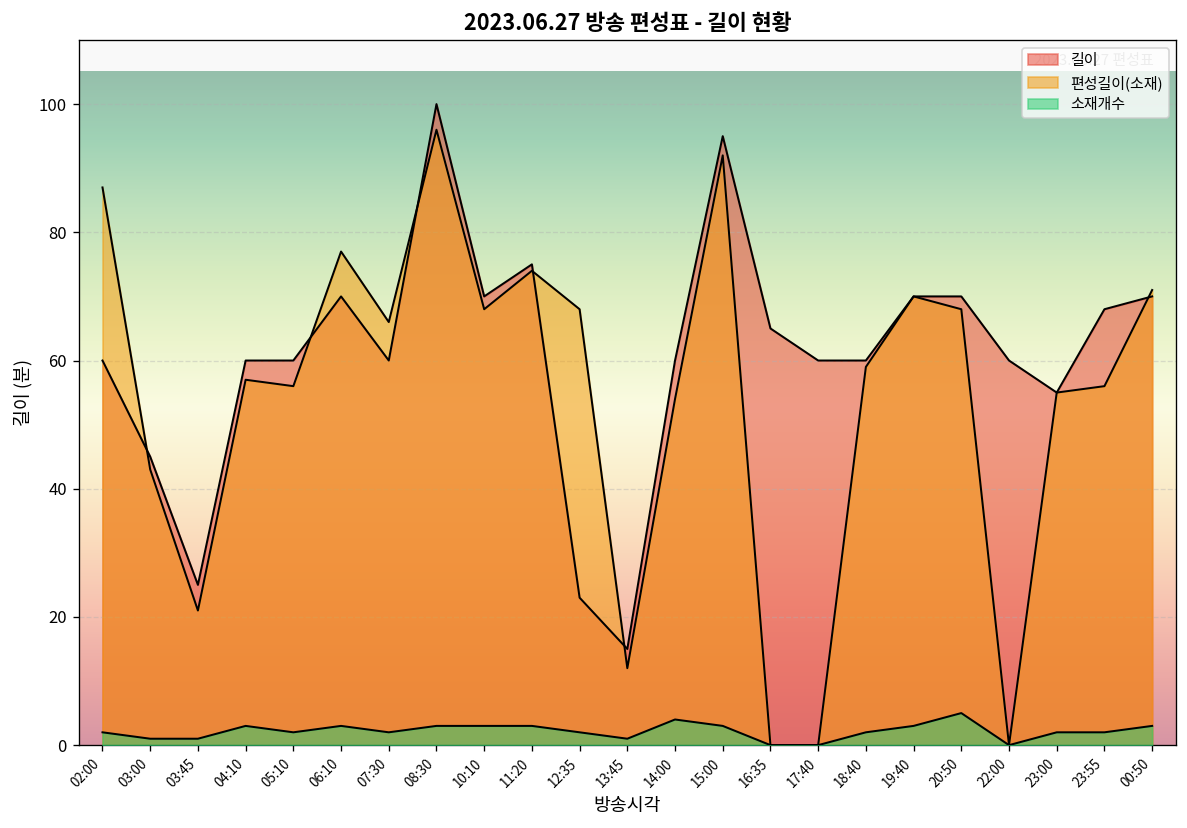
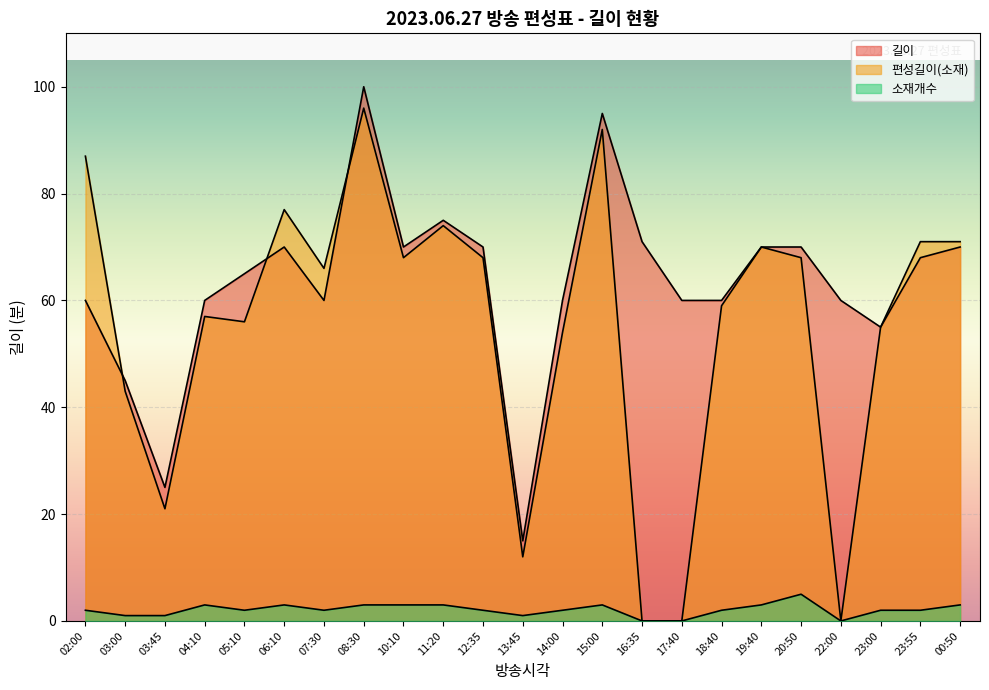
길이, 05:10: 60 -> 65
길이, 12:35: 23 -> 70
소재개수, 14:00: 4 -> 2
길이, 16:35: 65 -> 71
편성길이(소재), 23:55: 56 -> 71
